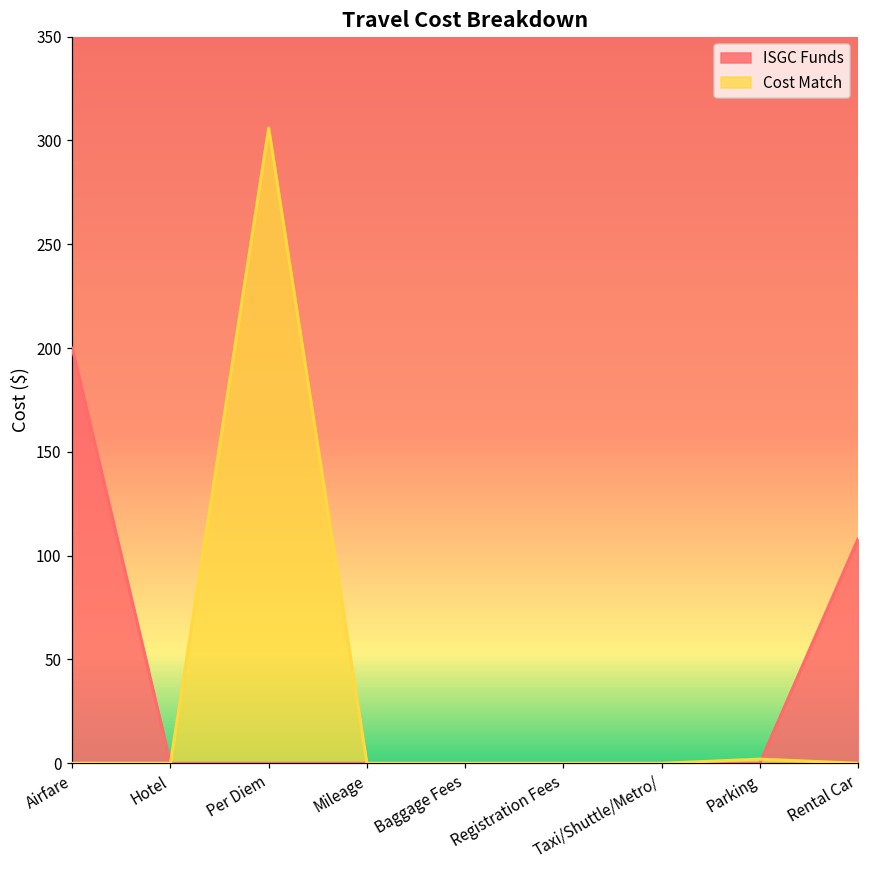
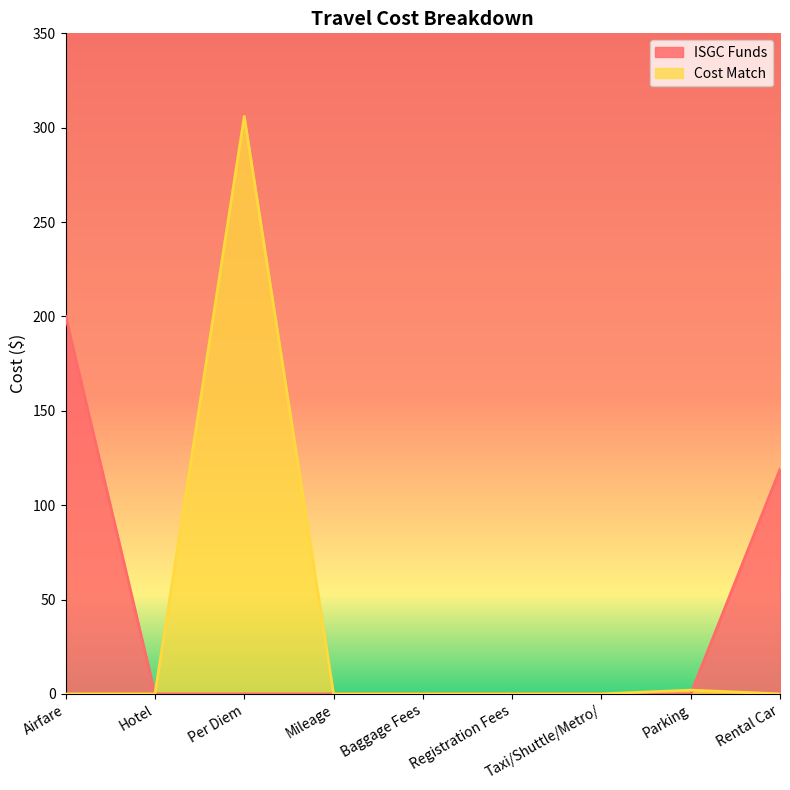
ISGC Funds, Rental Car: 108 -> 119
